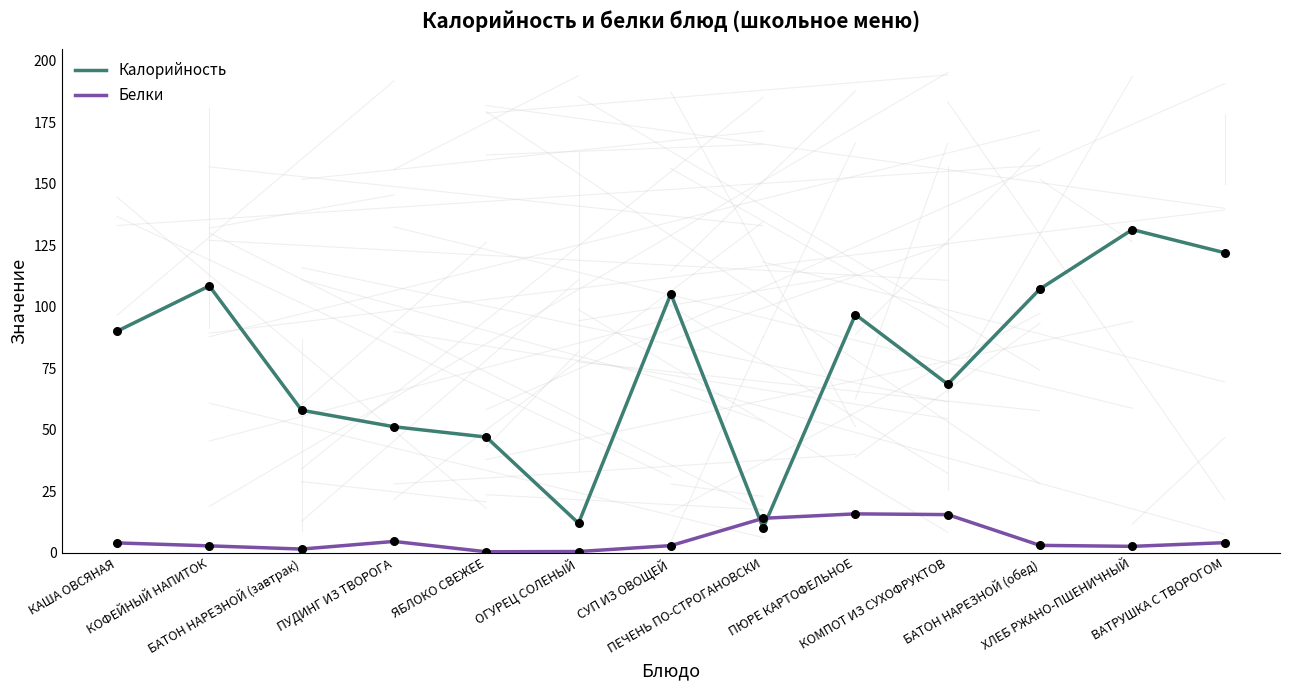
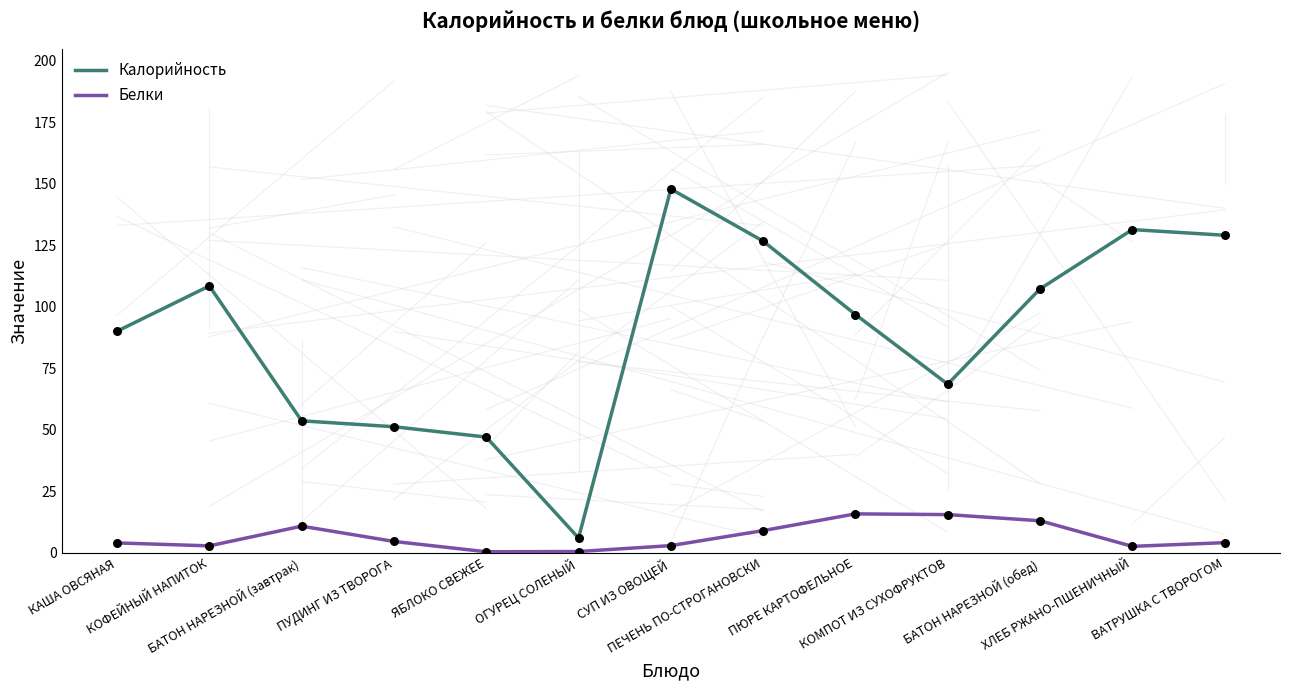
Калорийность, БАТОН НАРЕЗНОЙ (завтрак): 58 -> 54
Белки, БАТОН НАРЕЗНОЙ (завтрак): 2 -> 11
Калорийность, ОГУРЕЦ СОЛЕНЫЙ: 12 -> 6
Калорийность, СУП ИЗ ОВОЩЕЙ: 105 -> 148
Калорийность, ПЕЧЕНЬ ПО-СТРОГАНОВСКИ: 10 -> 127
Белки, ПЕЧЕНЬ ПО-СТРОГАНОВСКИ: 14 -> 9
Белки, БАТОН НАРЕЗНОЙ (обед): 3 -> 13
Калорийность, ВАТРУШКА С ТВОРОГОМ: 122 -> 129
